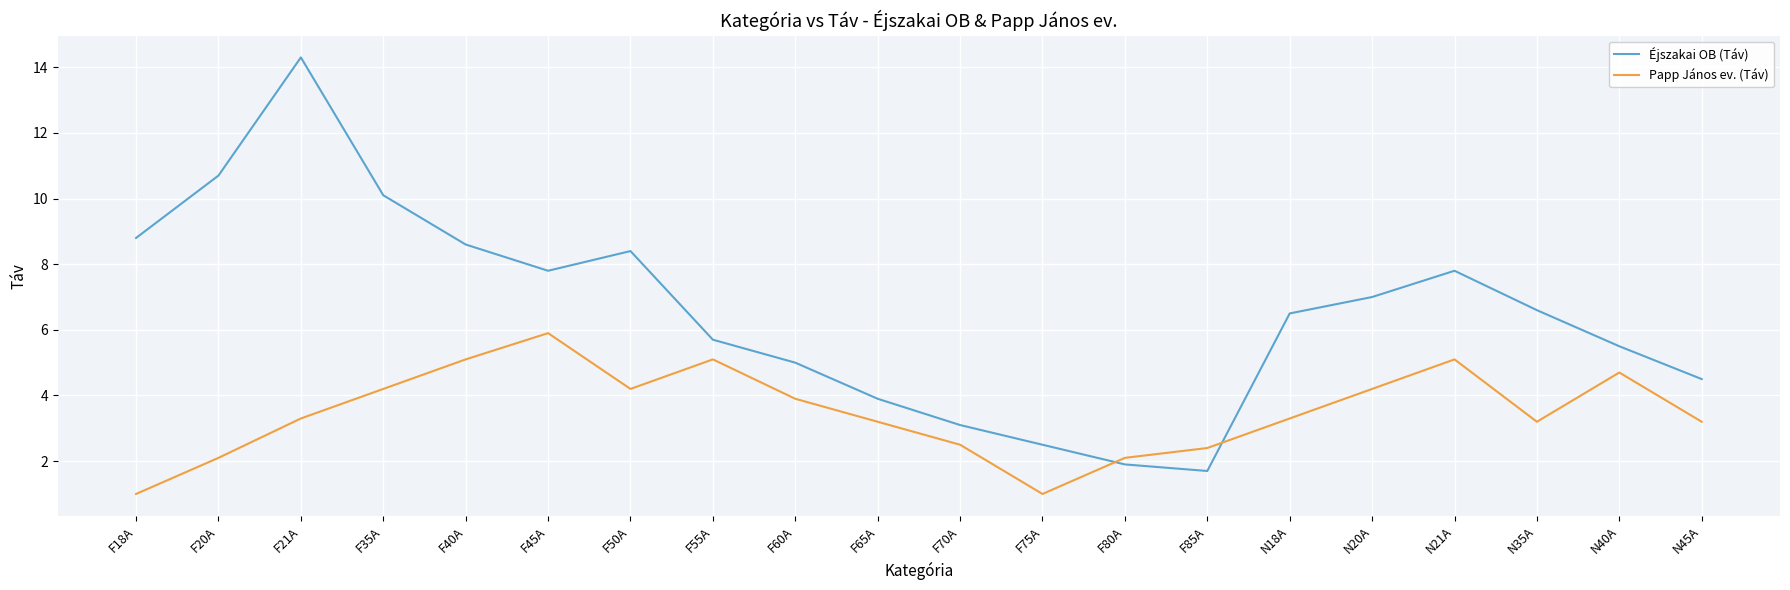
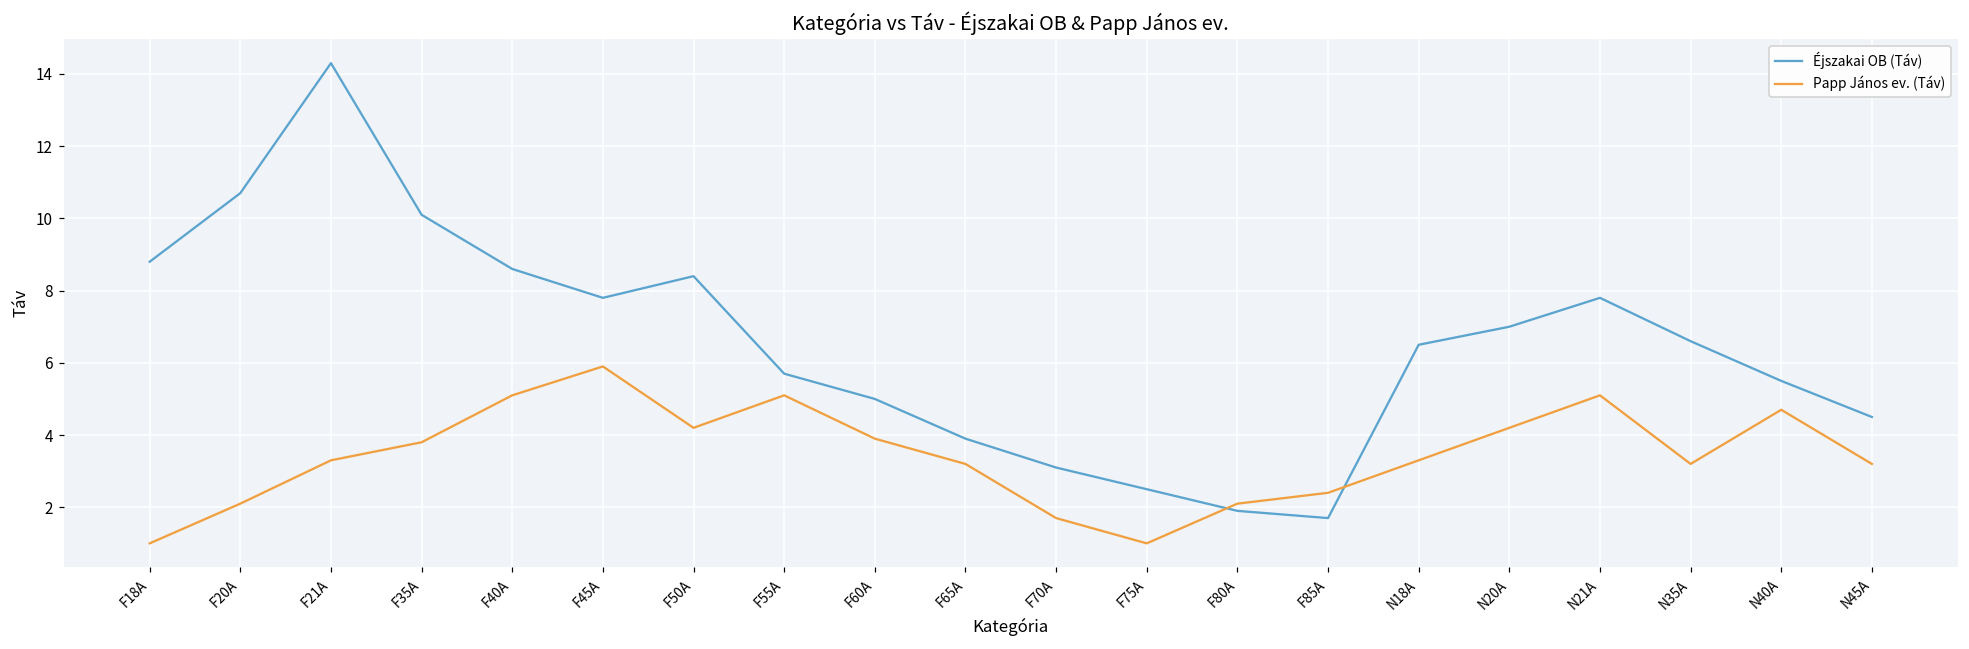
Papp János ev. (Táv), F35A: 4.2 -> 3.8
Papp János ev. (Táv), F70A: 2.5 -> 1.7
